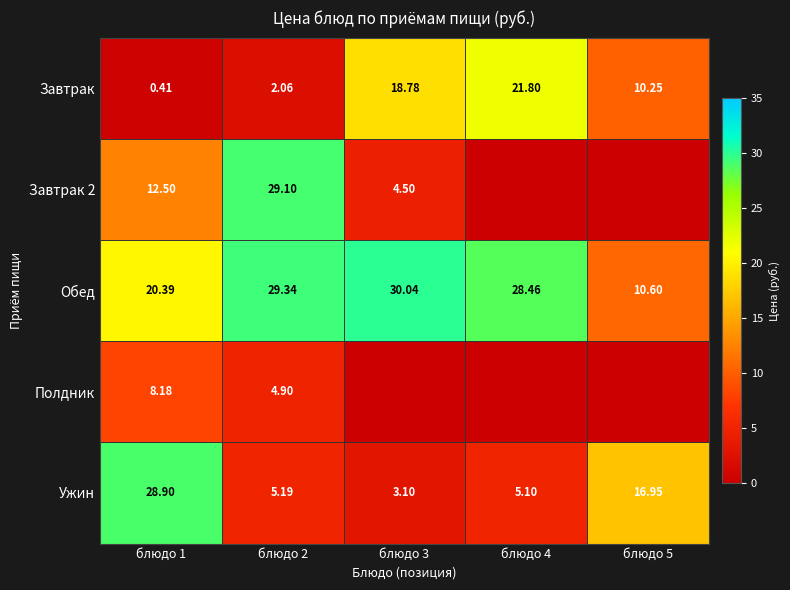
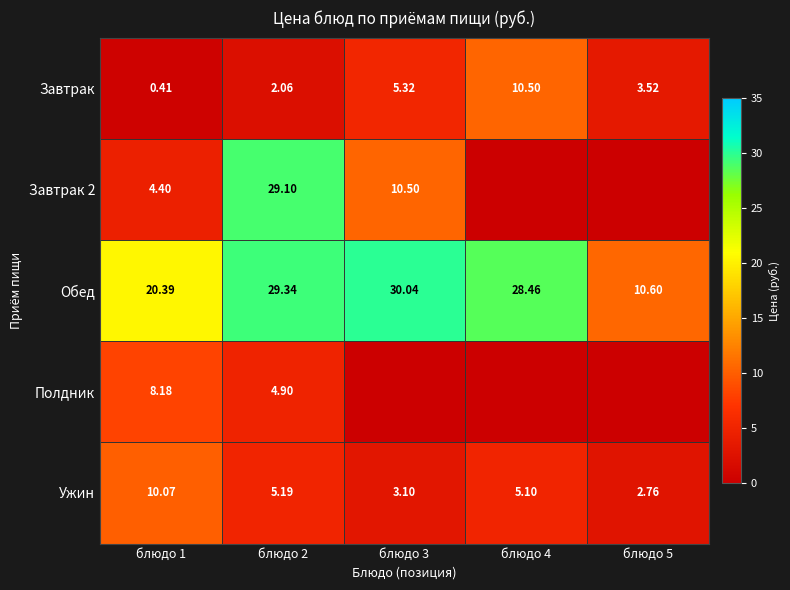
Завтрак, блюдо 3: 18.78 -> 5.32
Завтрак, блюдо 4: 21.80 -> 10.50
Завтрак, блюдо 5: 10.25 -> 3.52
Завтрак 2, блюдо 1: 12.50 -> 4.40
Завтрак 2, блюдо 3: 4.50 -> 10.50
Ужин, блюдо 1: 28.90 -> 10.07
Ужин, блюдо 5: 16.95 -> 2.76
